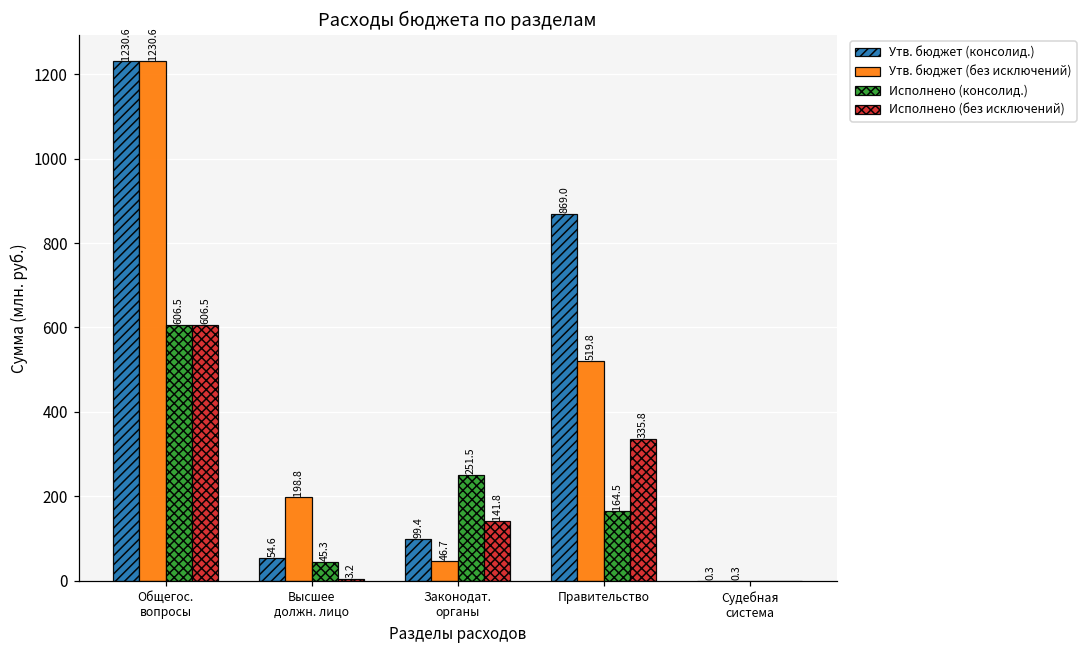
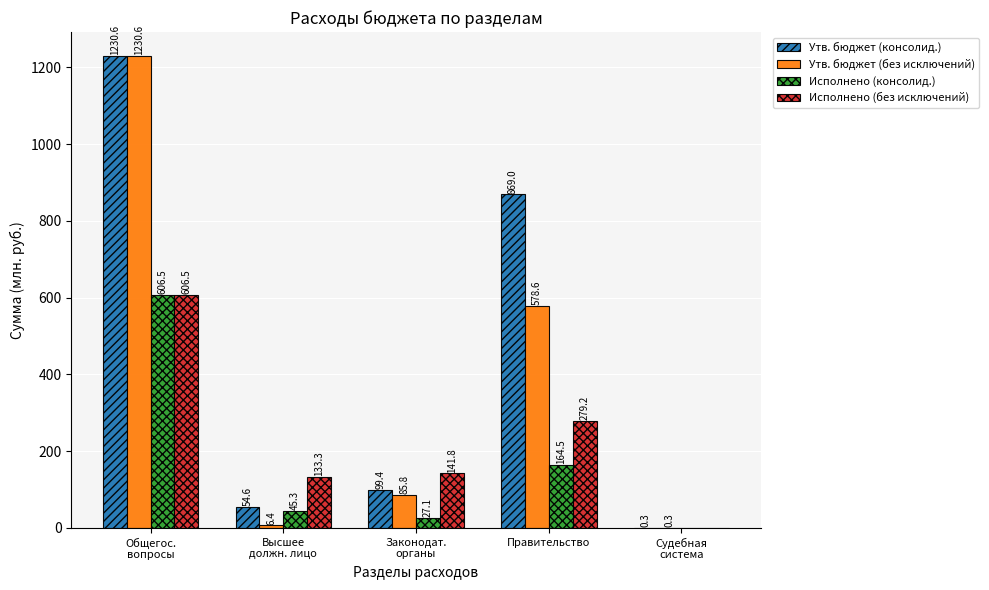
Утв. бюджет (без исключений), Высшее должн. лицо: 198.8 -> 6.4
Исполнено (без исключений), Высшее должн. лицо: 3.2 -> 133.3
Утв. бюджет (без исключений), Законодат. органы: 46.7 -> 85.8
Исполнено (консолид.), Законодат. органы: 251.5 -> 27.1
Утв. бюджет (без исключений), Правительство: 519.8 -> 578.6
Исполнено (без исключений), Правительство: 335.8 -> 279.2
